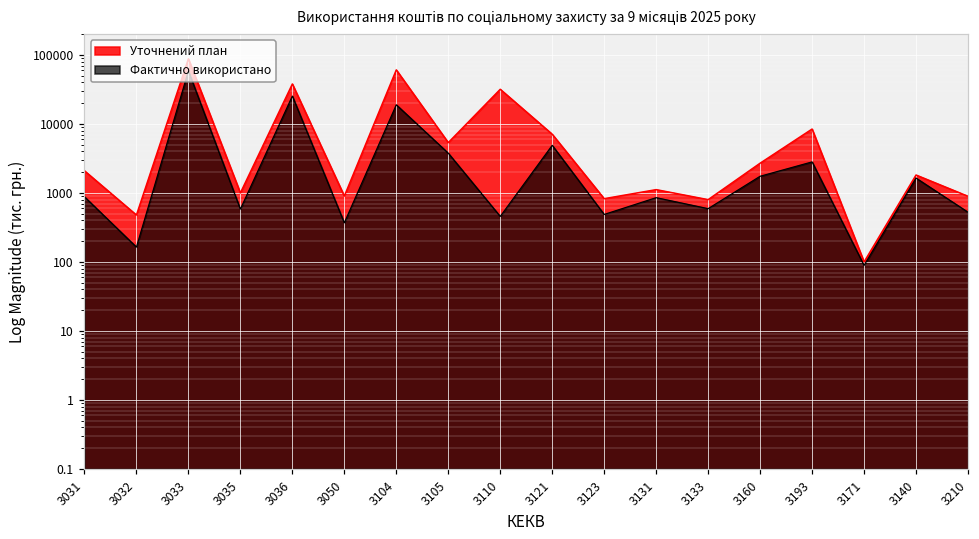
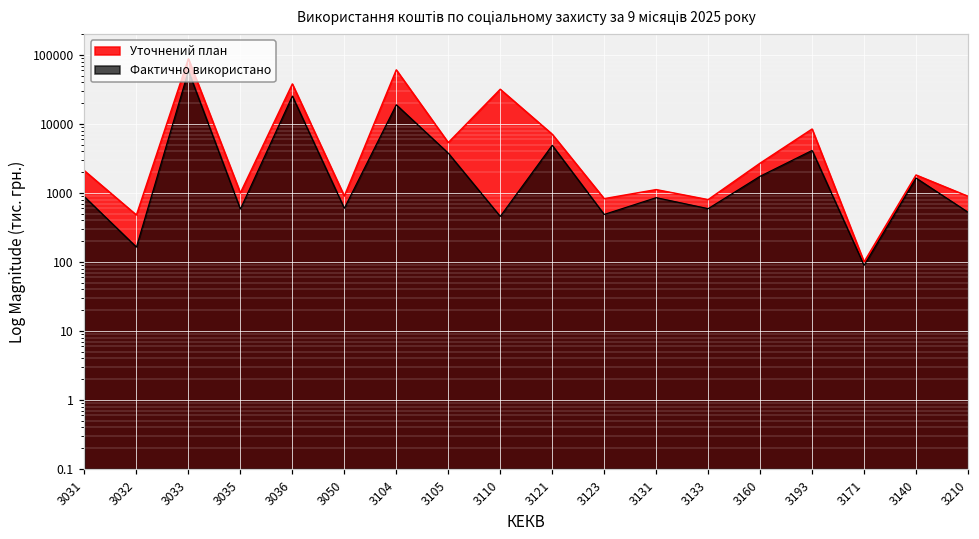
Фактично використано, 3050: 400 -> 600
Фактично використано, 3193: 3000 -> 4000
